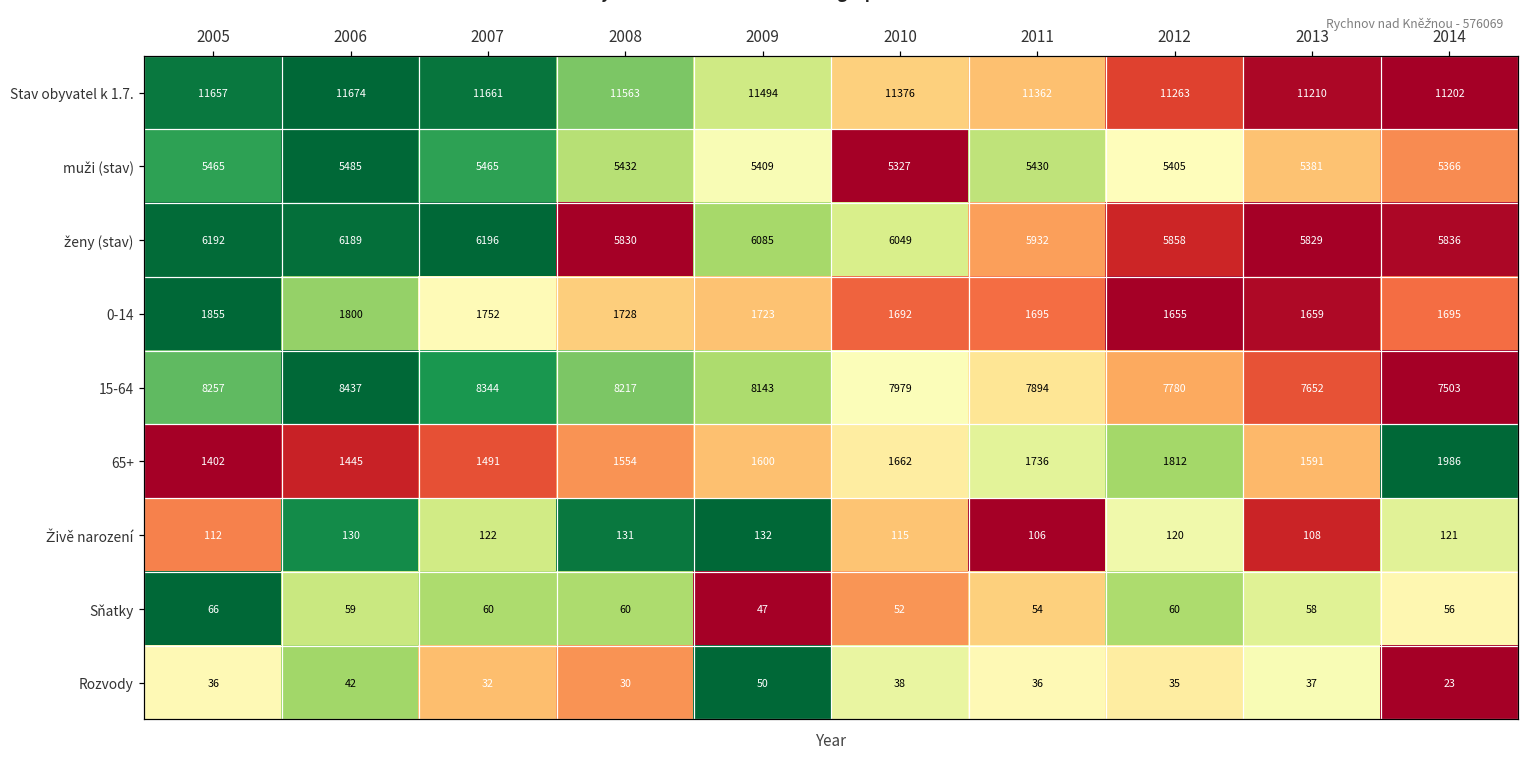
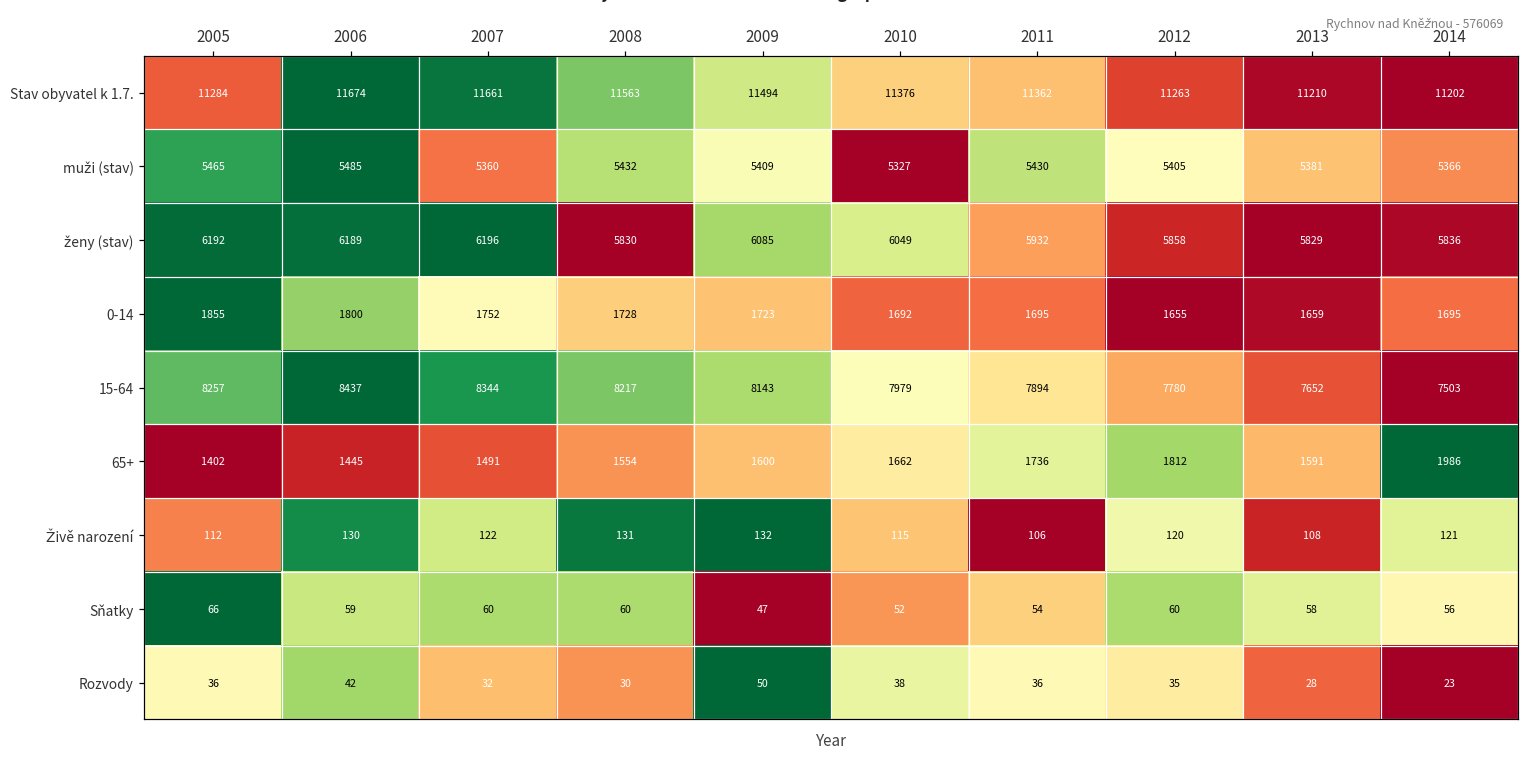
Stav obyvatel k 1.7., 2005: 11657 -> 11284
muži (stav), 2007: 5465 -> 5360
Rozvody, 2013: 37 -> 28
